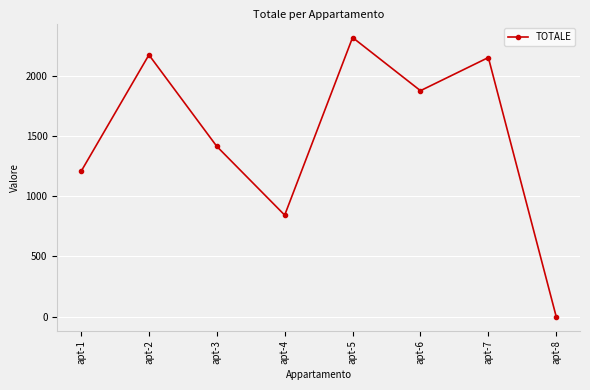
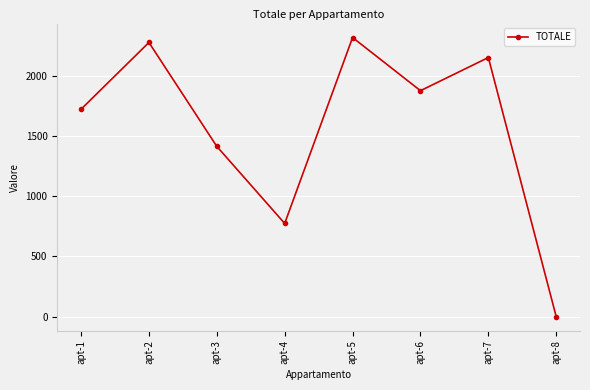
apt-1: 1210 -> 1720
apt-2: 2170 -> 2280
apt-4: 840 -> 770
